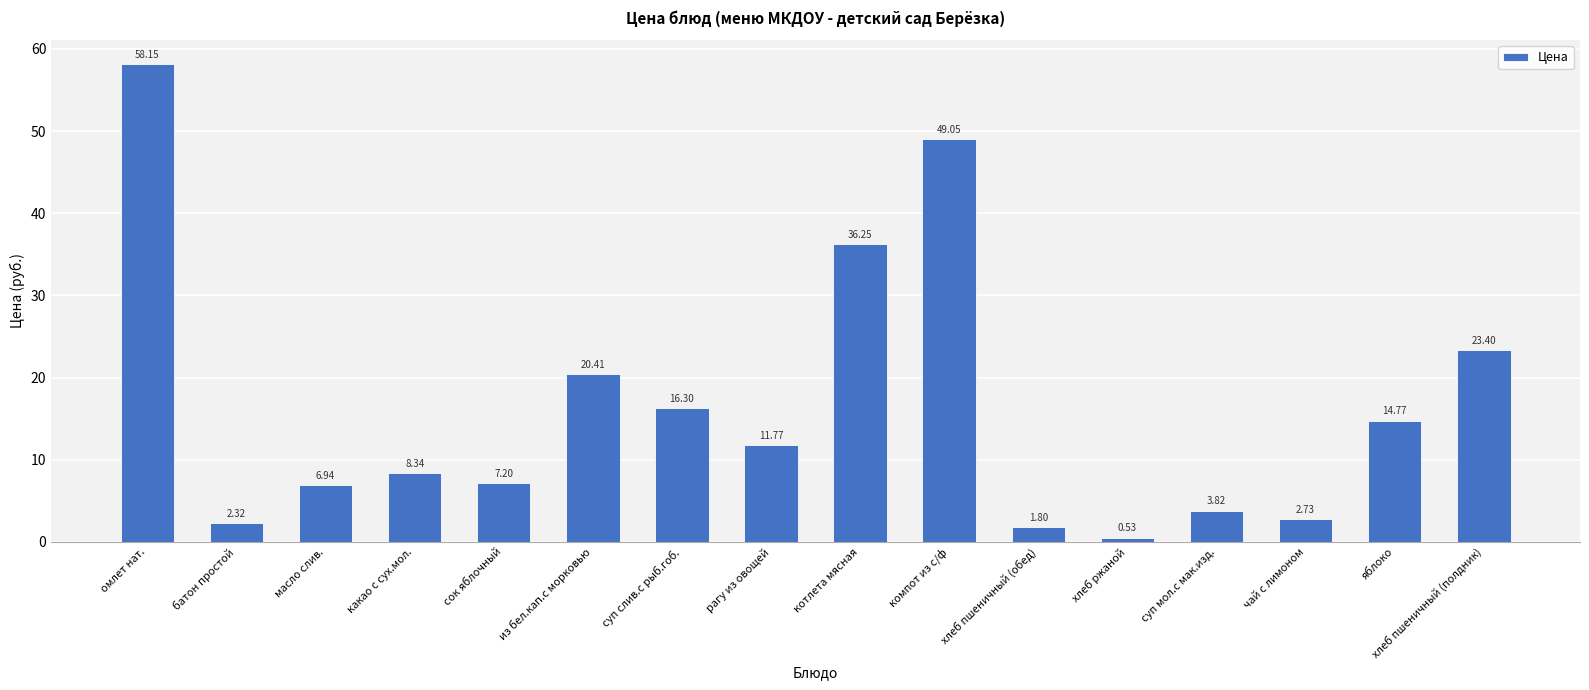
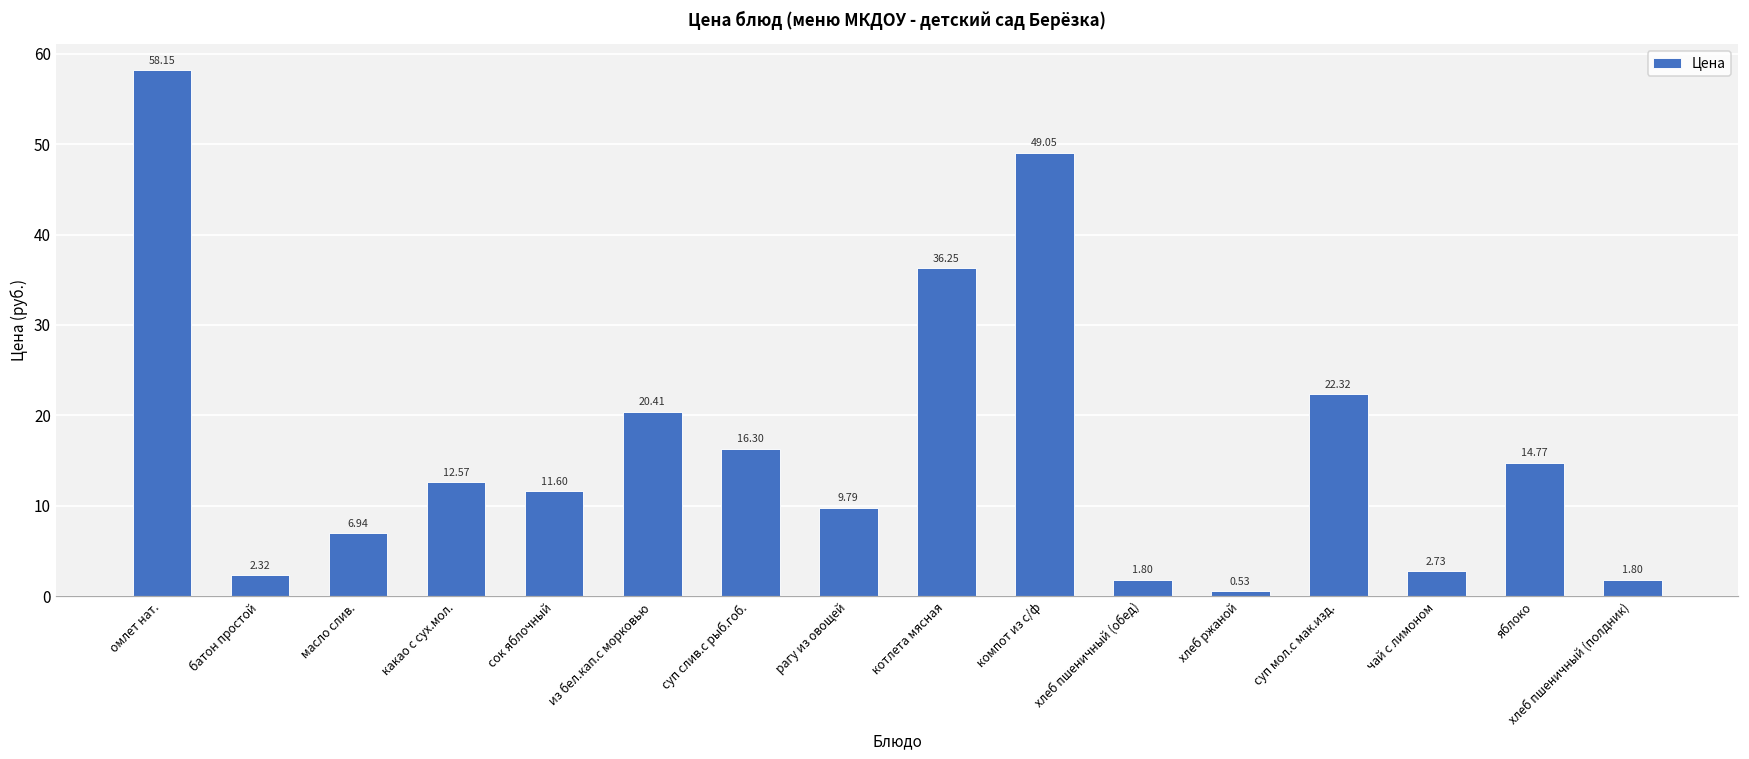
какао с сух.мол.: 8.34 -> 12.57
сок яблочный: 7.20 -> 11.60
рагу из овощей: 11.77 -> 9.79
суп мол.с мак.изд.: 3.82 -> 22.32
хлеб пшеничный (полдник): 23.40 -> 1.80
